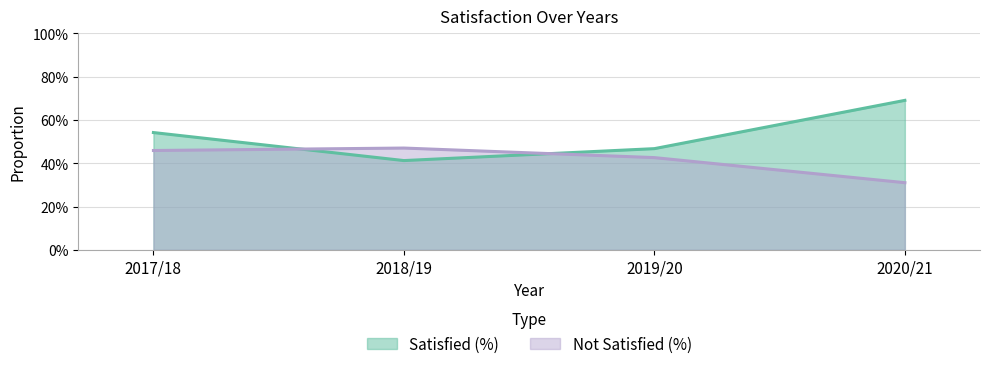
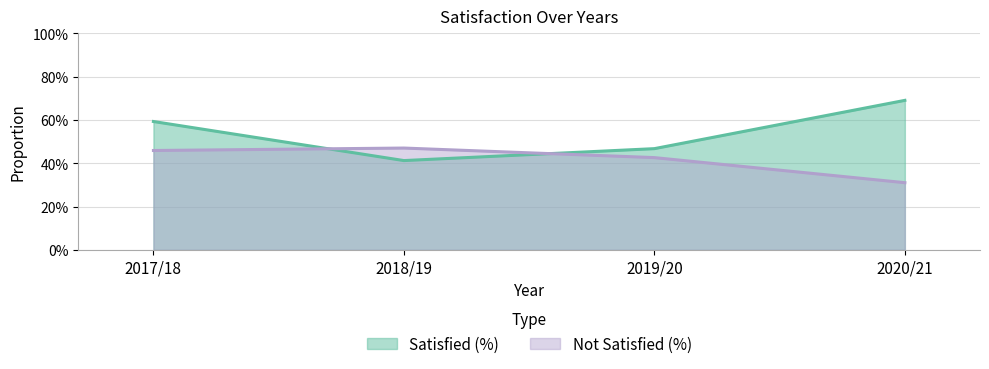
Satisfied (%), 2017/18: 54% -> 59%
